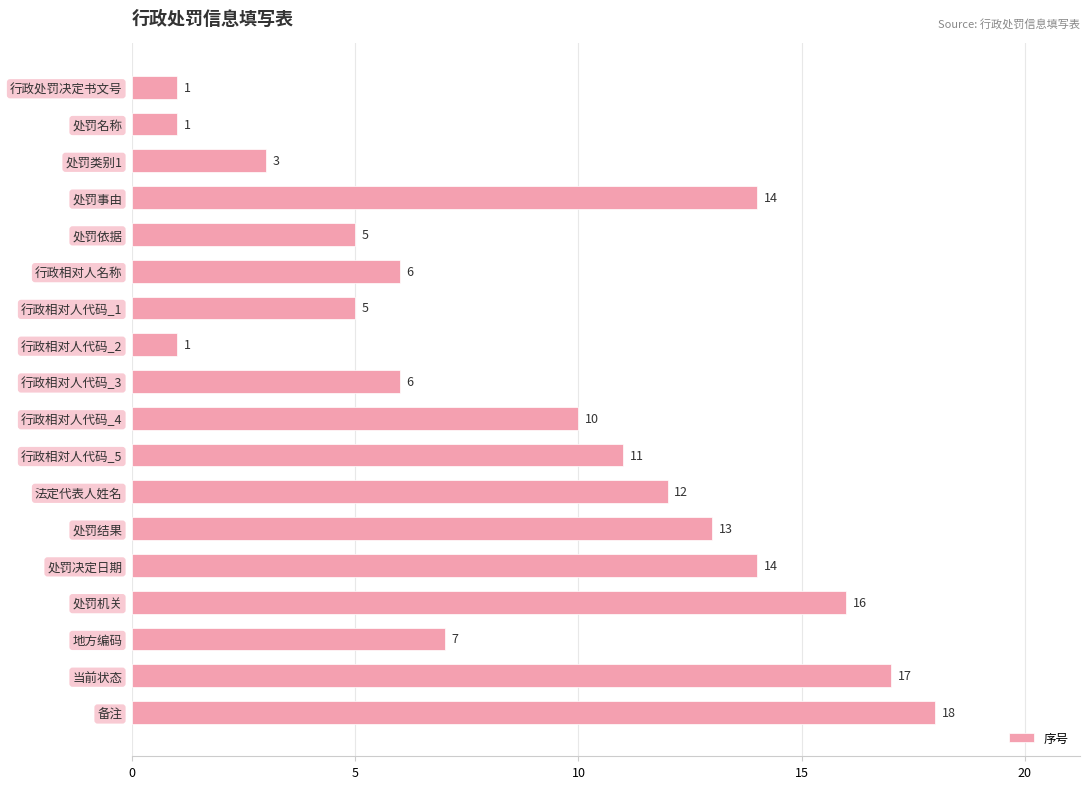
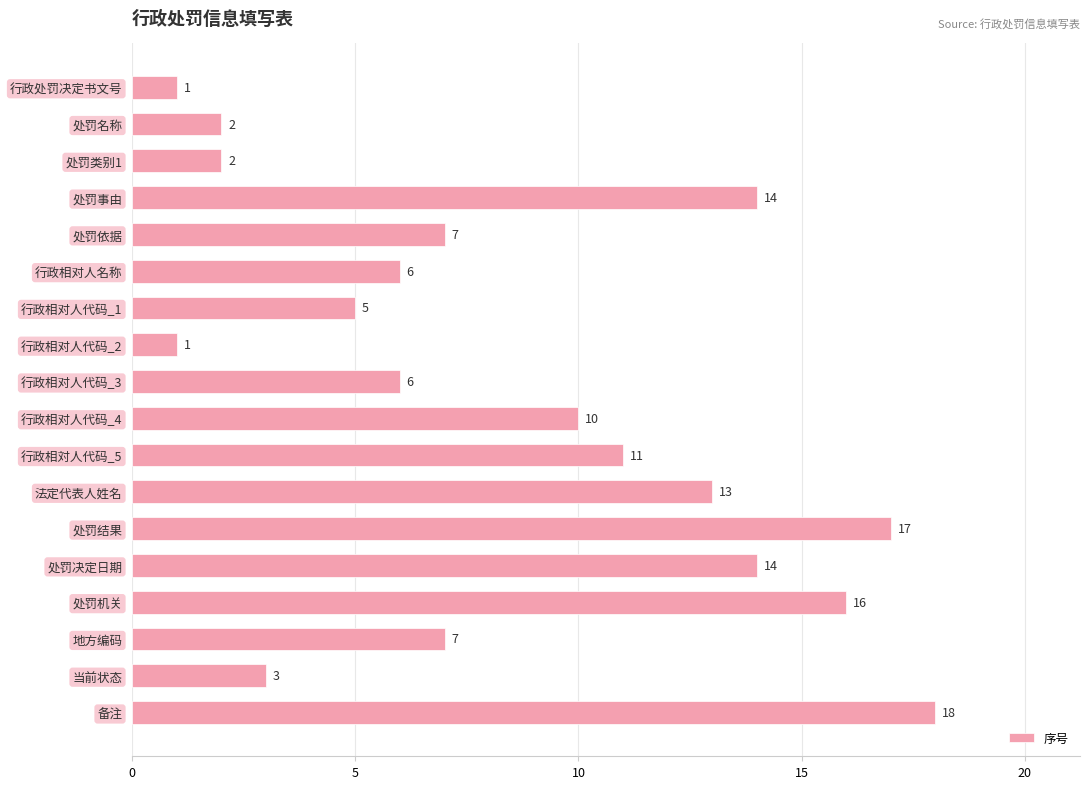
处罚名称: 1 -> 2
处罚类别1: 3 -> 2
处罚依据: 5 -> 7
法定代表人姓名: 12 -> 13
处罚结果: 13 -> 17
当前状态: 17 -> 3
